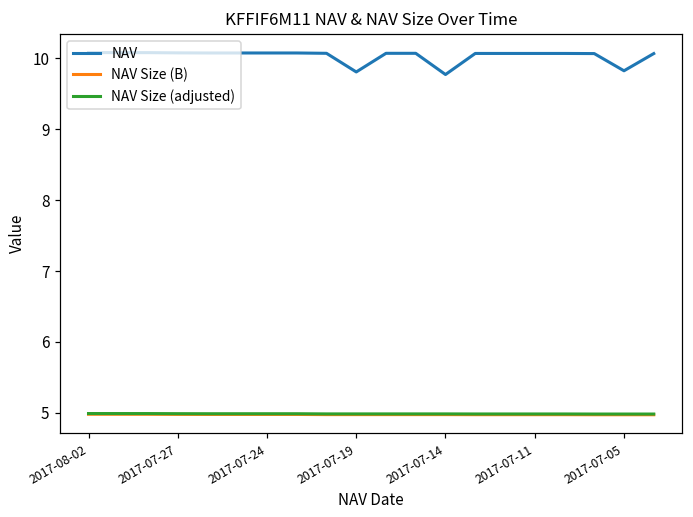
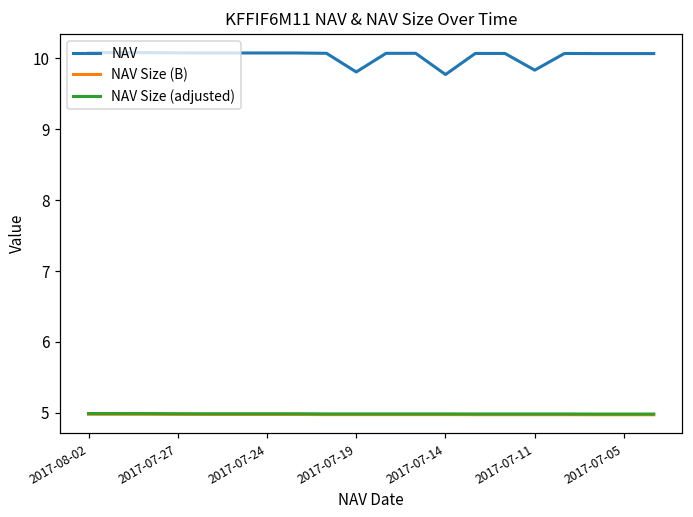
NAV, 2017-07-11: 10.1 -> 9.8
NAV, 2017-07-05: 9.8 -> 10.1
